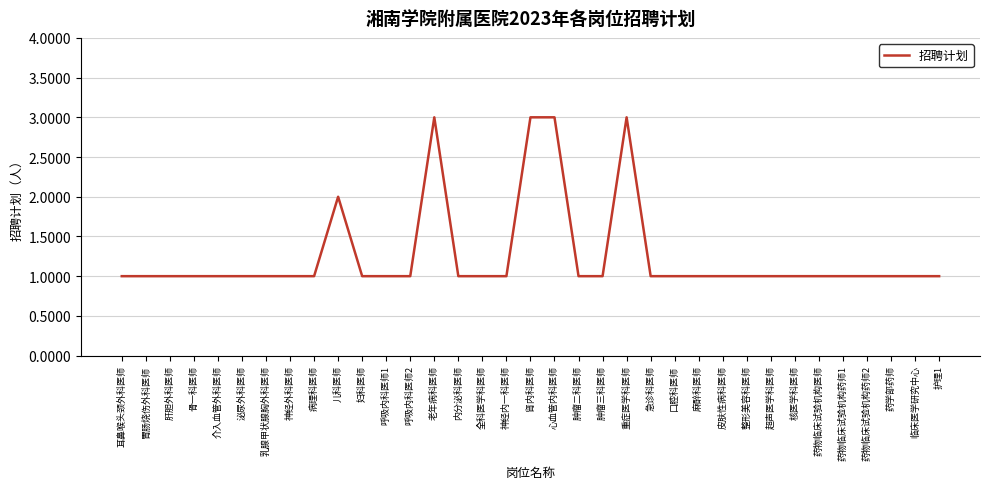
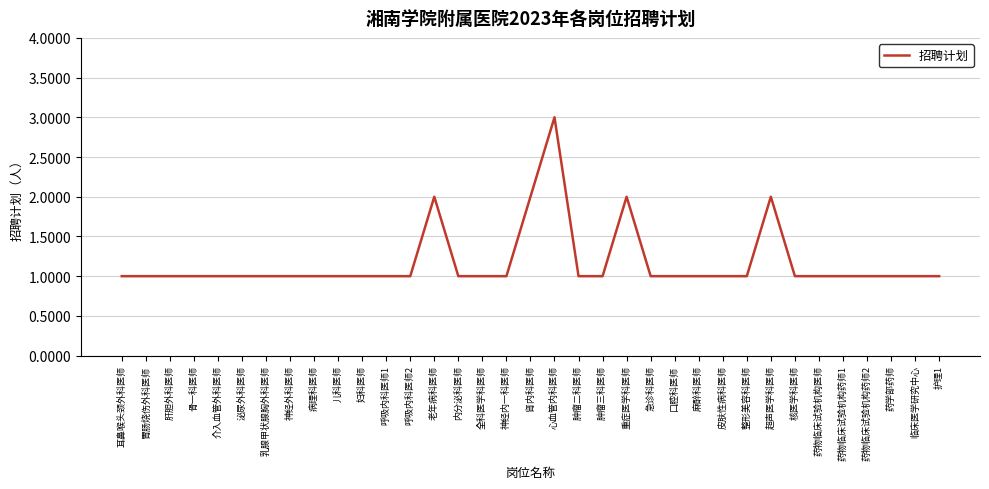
儿科医师: 2 -> 1
老年病科医师: 3 -> 2
肾内科医师: 3 -> 2
重症医学科医师: 3 -> 2
超声医学科医师: 1 -> 2
